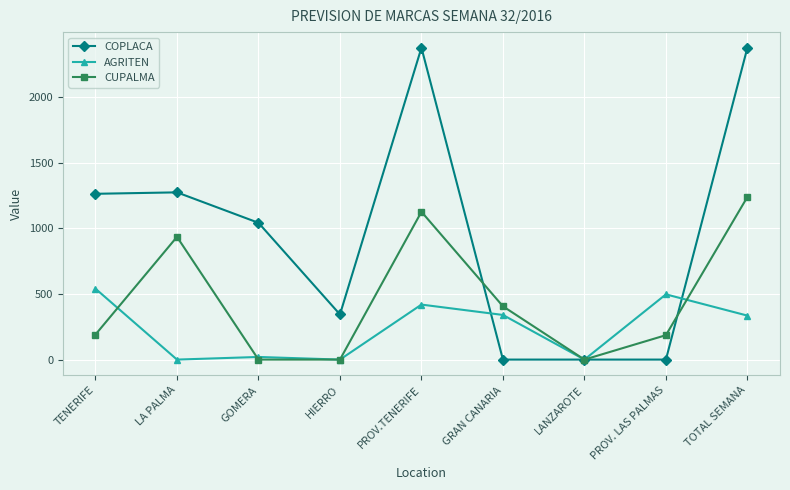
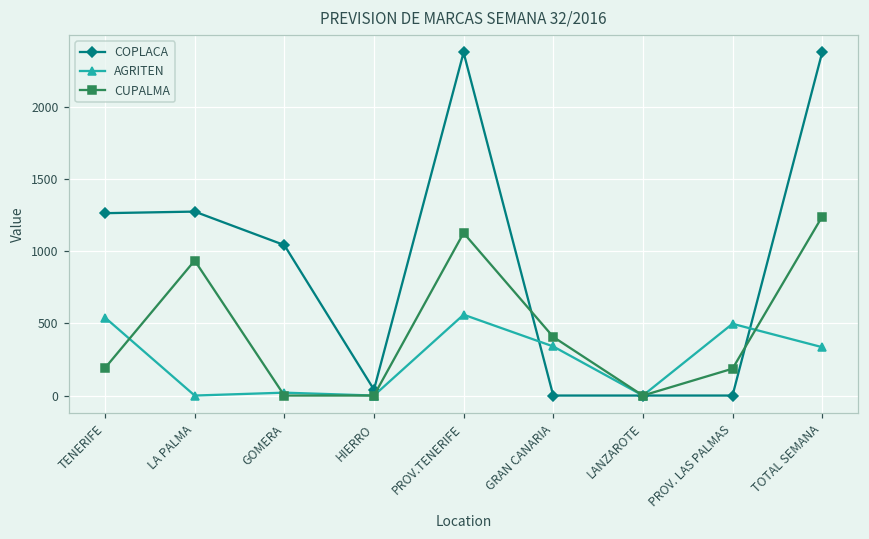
COPLACA, HIERRO: 340 -> 40
AGRITEN, PROV.TENERIFE: 420 -> 560
